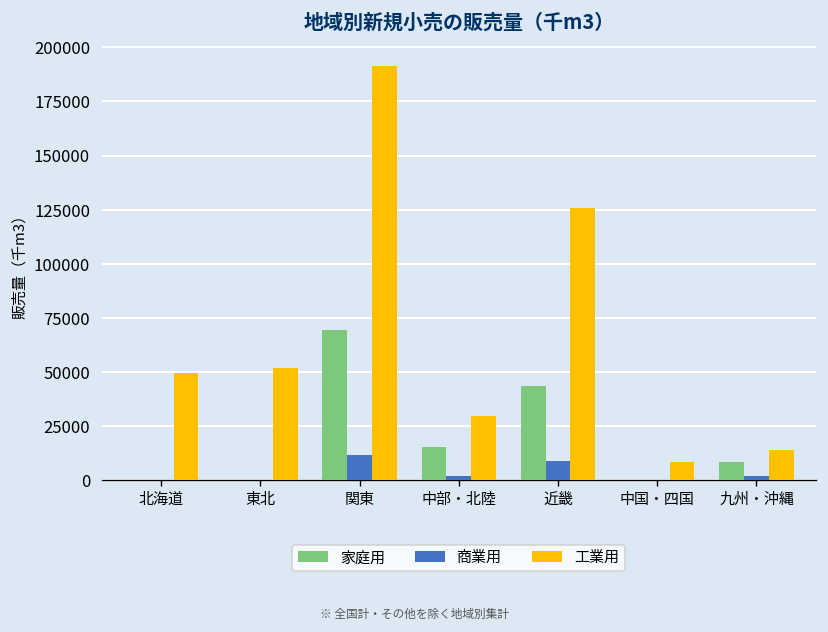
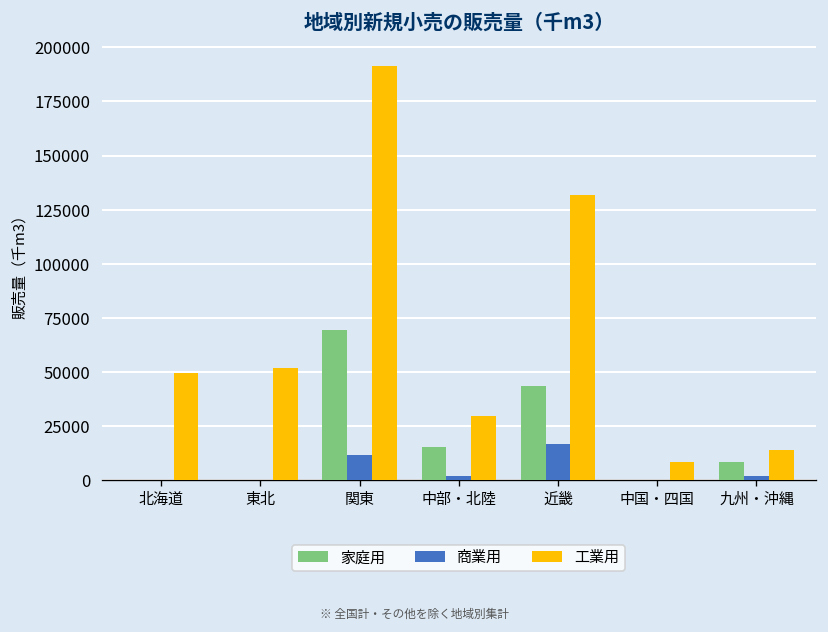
商業用, 近畿: 9000 -> 17000
工業用, 近畿: 126000 -> 132000
